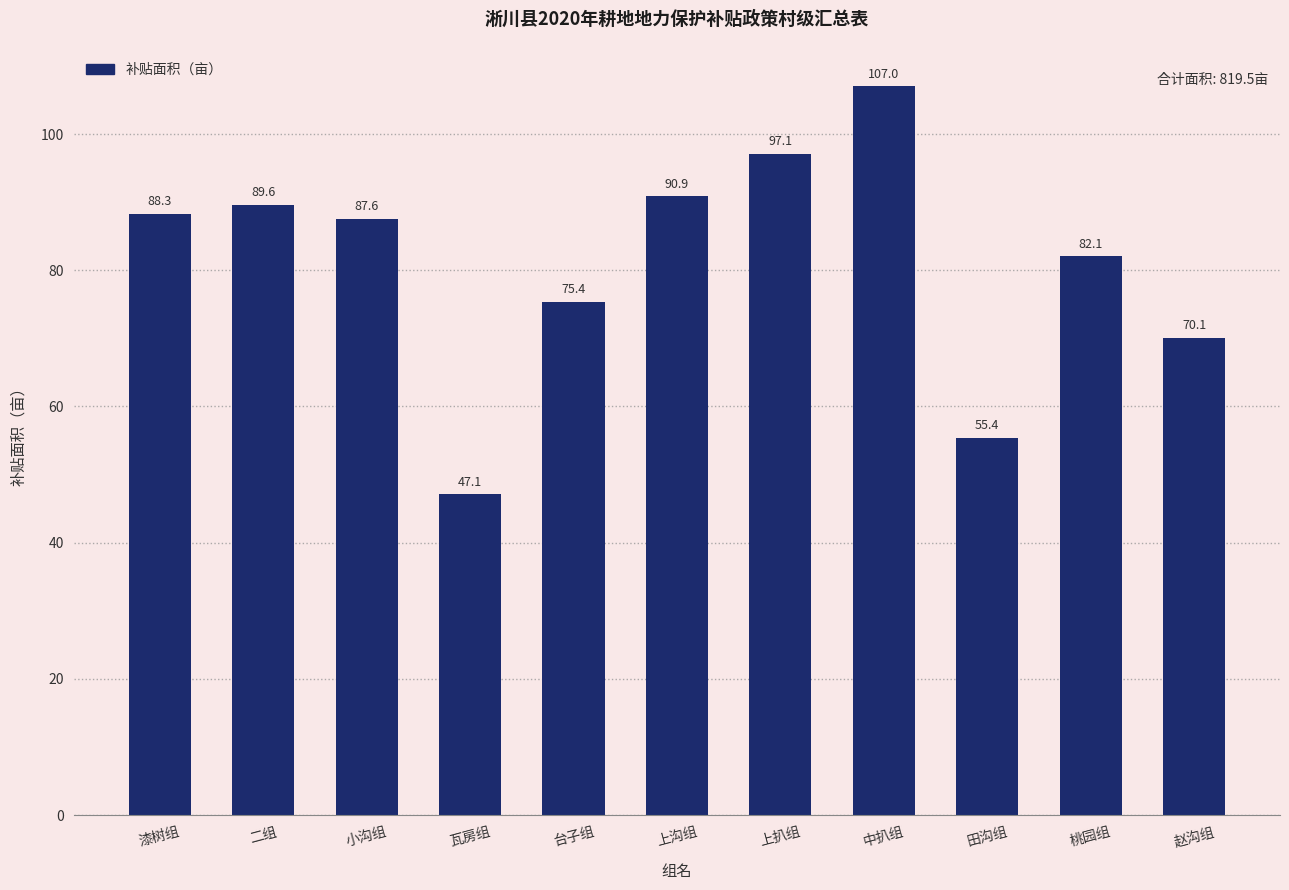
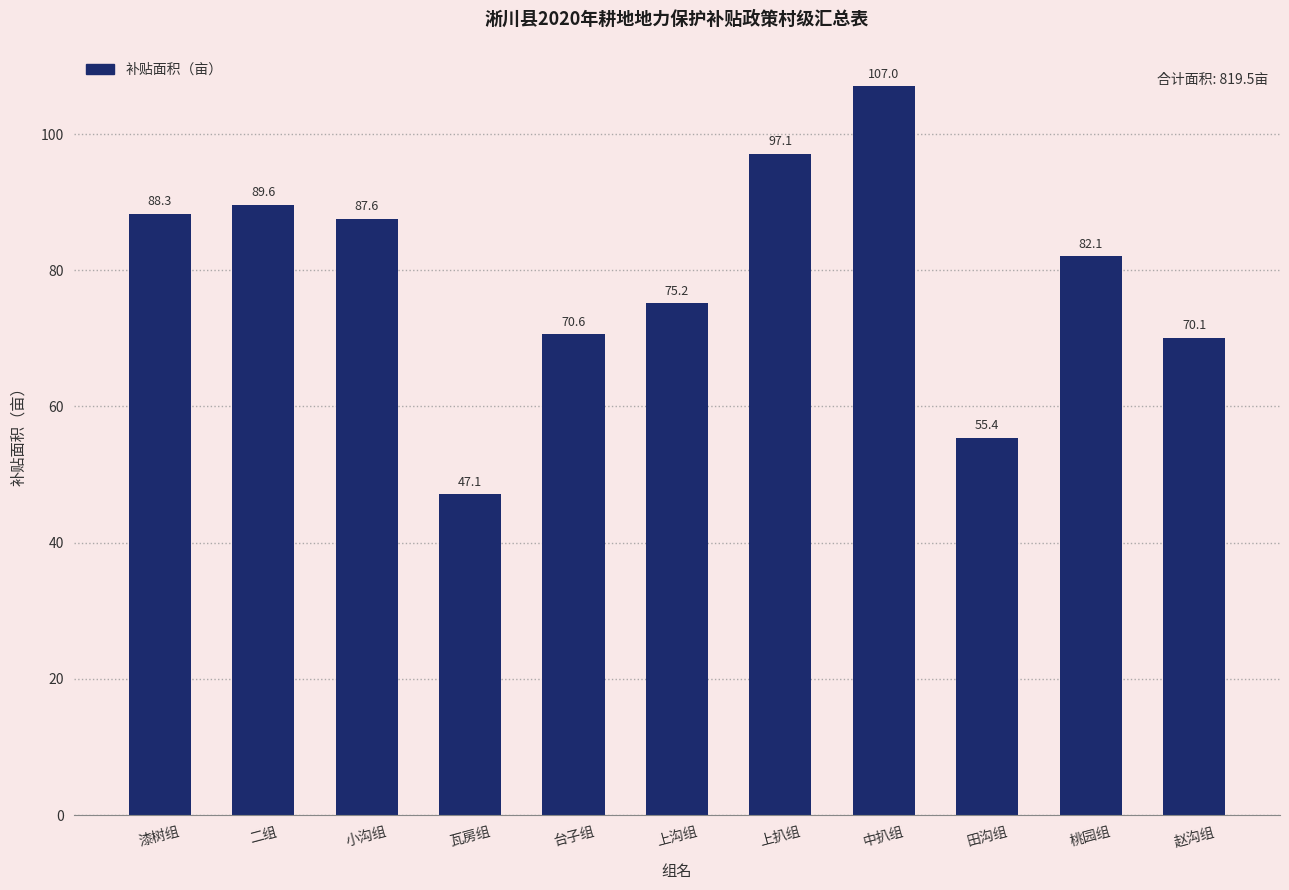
台子组: 75.4 -> 70.6
上沟组: 90.9 -> 75.2
